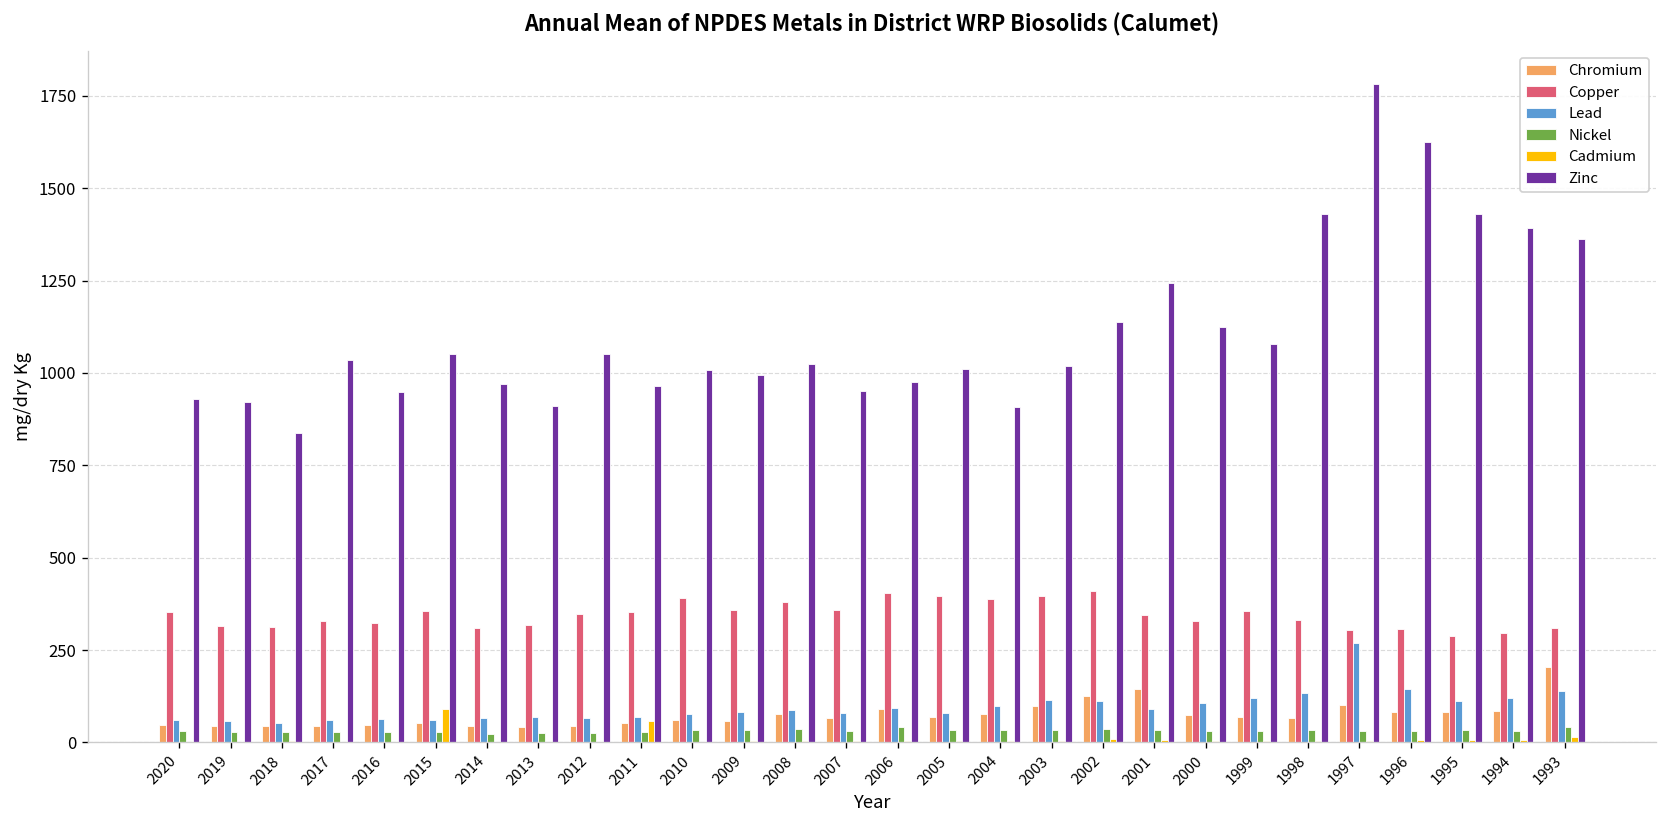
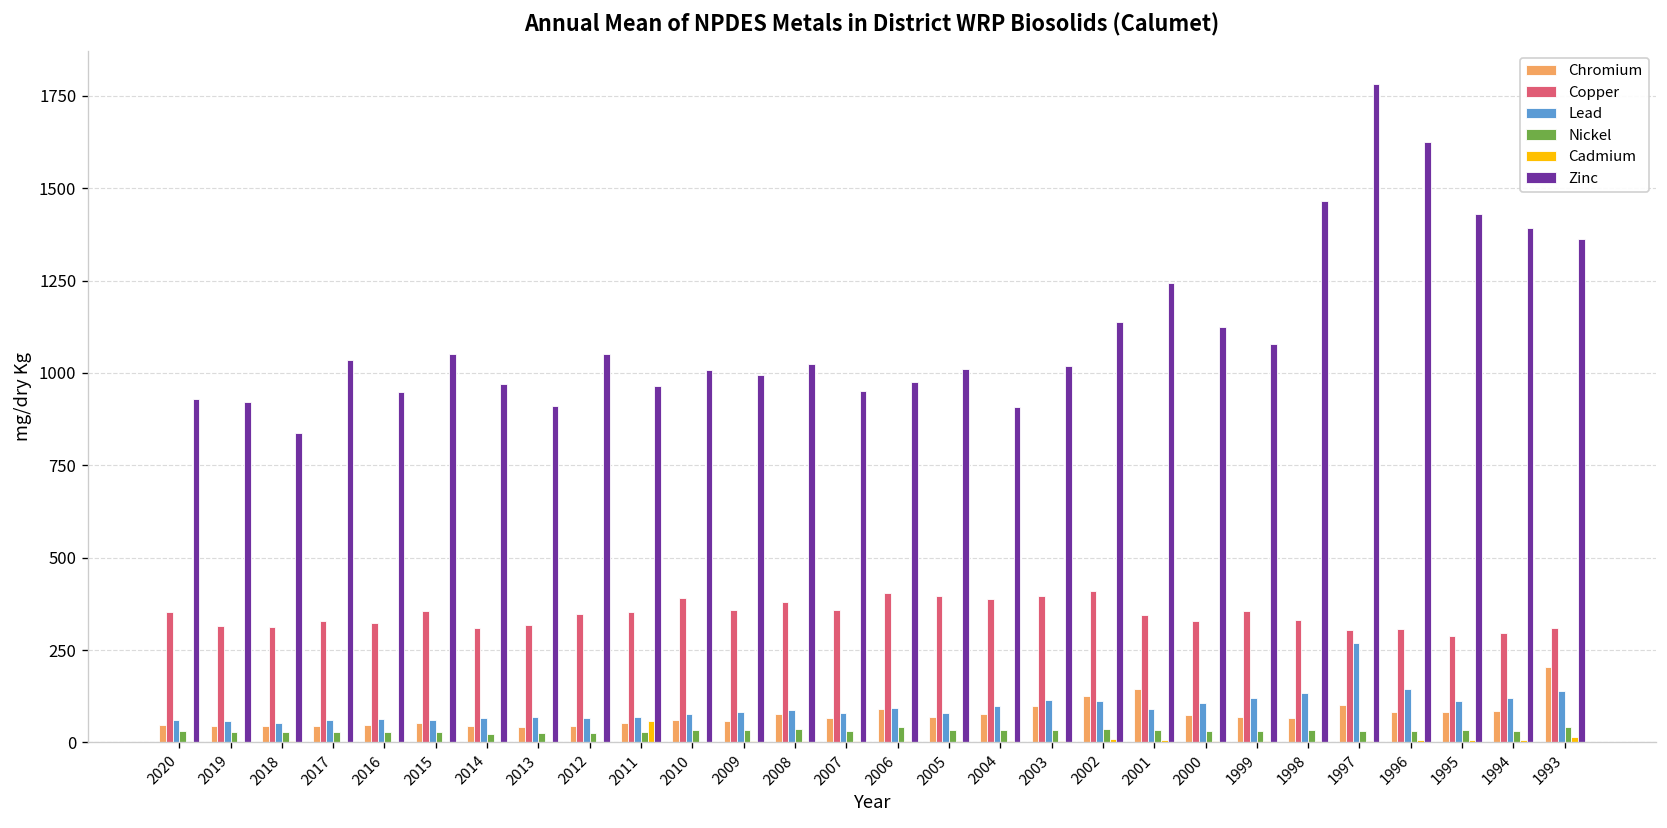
Cadmium, 2015: 90 -> 0
Zinc, 1998: 1430 -> 1470
